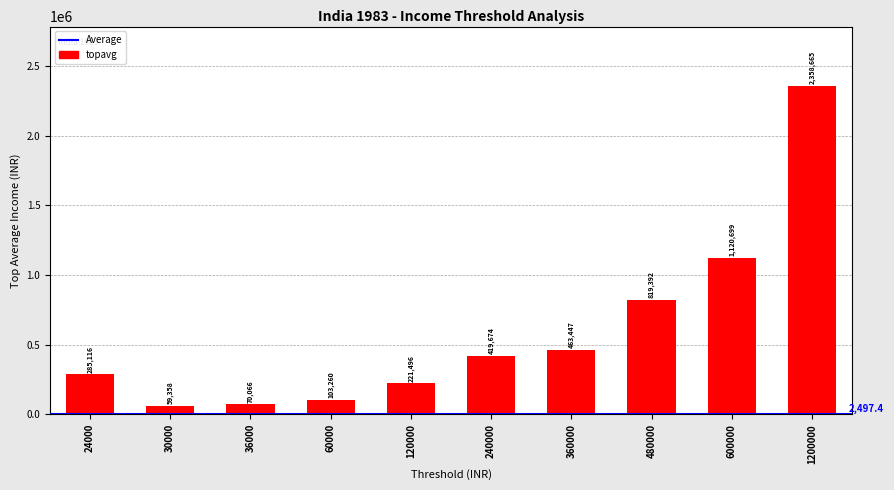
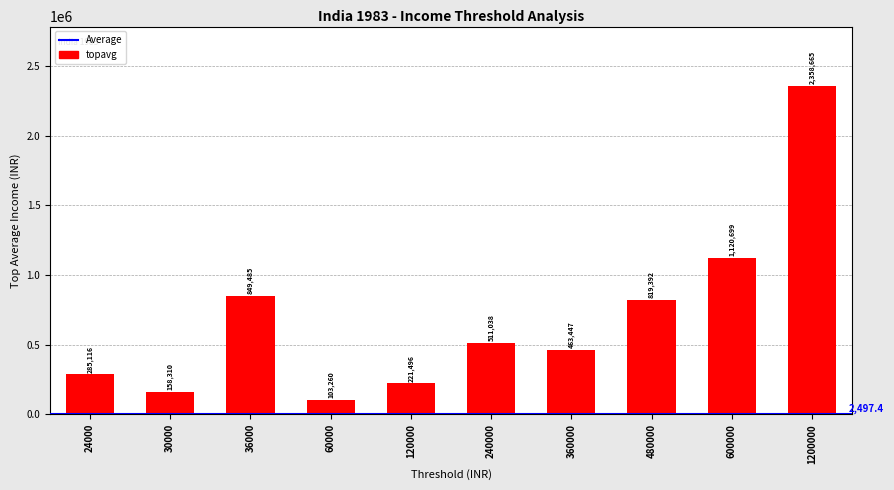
30000: 59,358 -> 158,310
36000: 70,066 -> 849,485
240000: 419,674 -> 511,038
